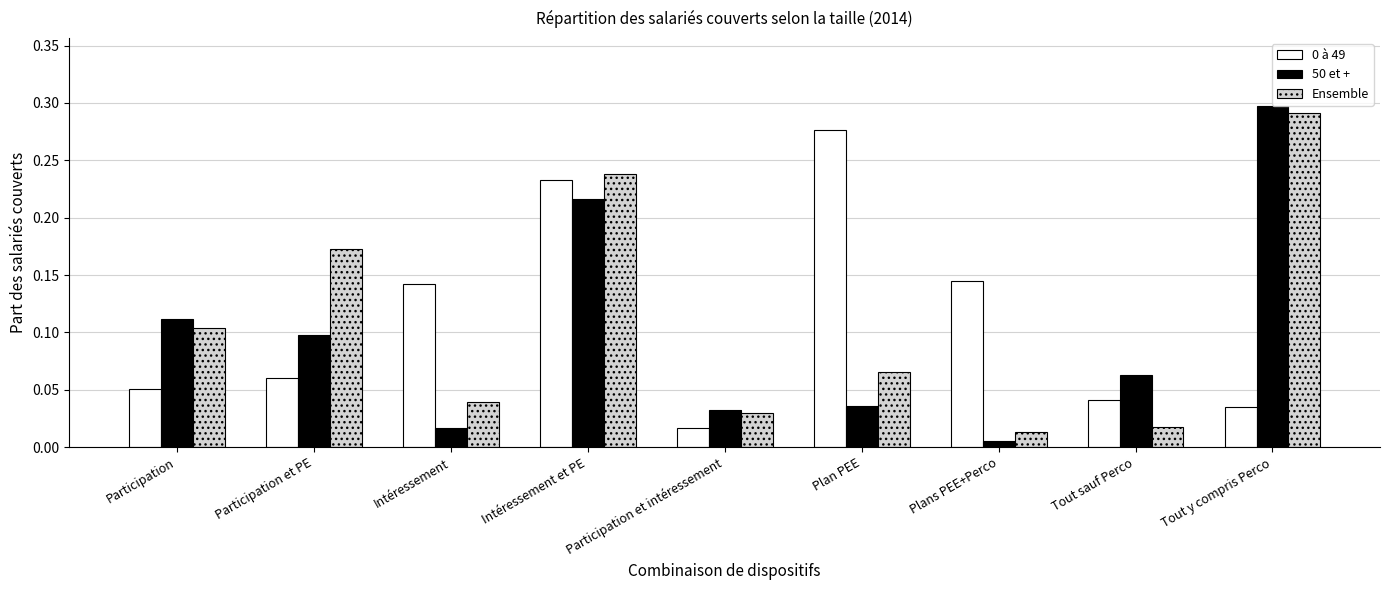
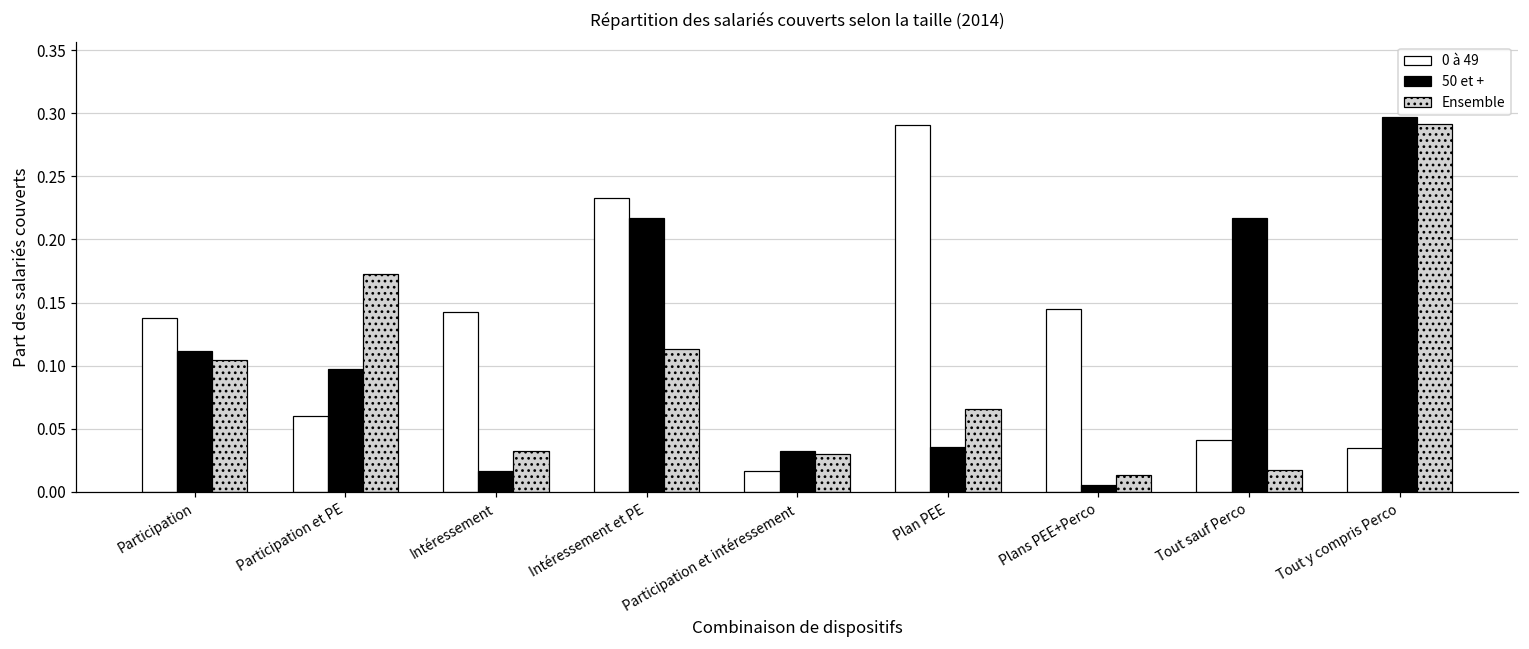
0 à 49, Participation: 0.051 -> 0.138
Ensemble, Intéressement: 0.040 -> 0.033
Ensemble, Intéressement et PE: 0.238 -> 0.113
0 à 49, Plan PEE: 0.276 -> 0.291
50 et +, Tout sauf Perco: 0.063 -> 0.217
